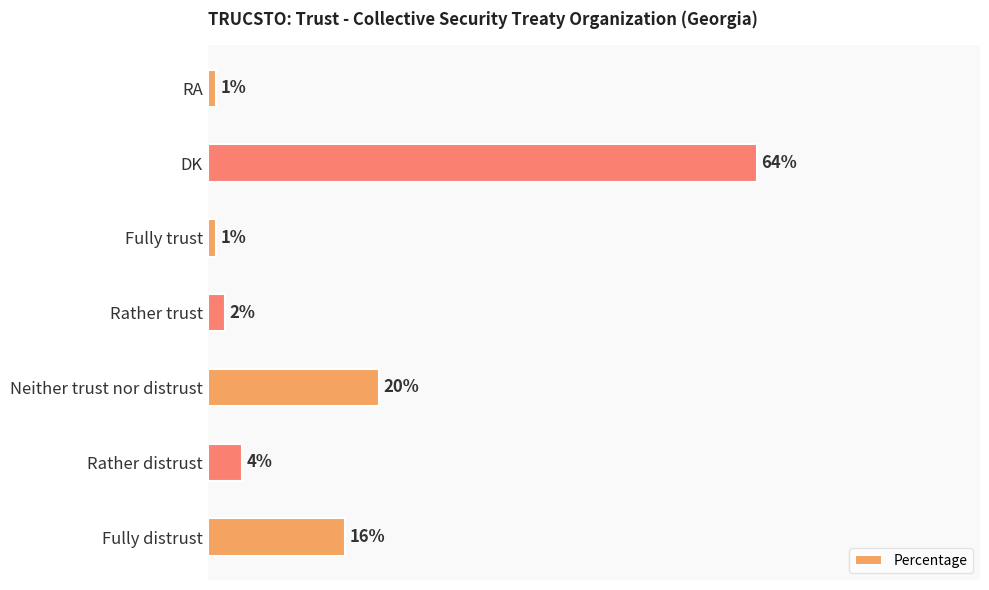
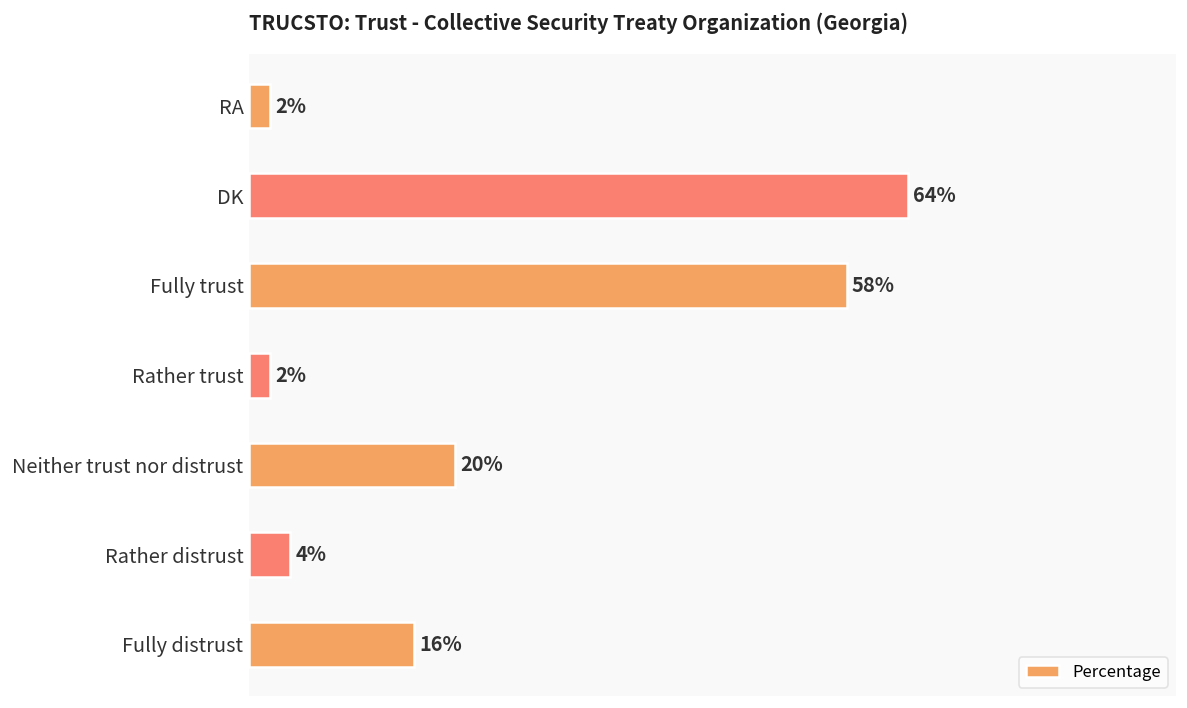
RA: 1% -> 2%
Fully trust: 1% -> 58%
